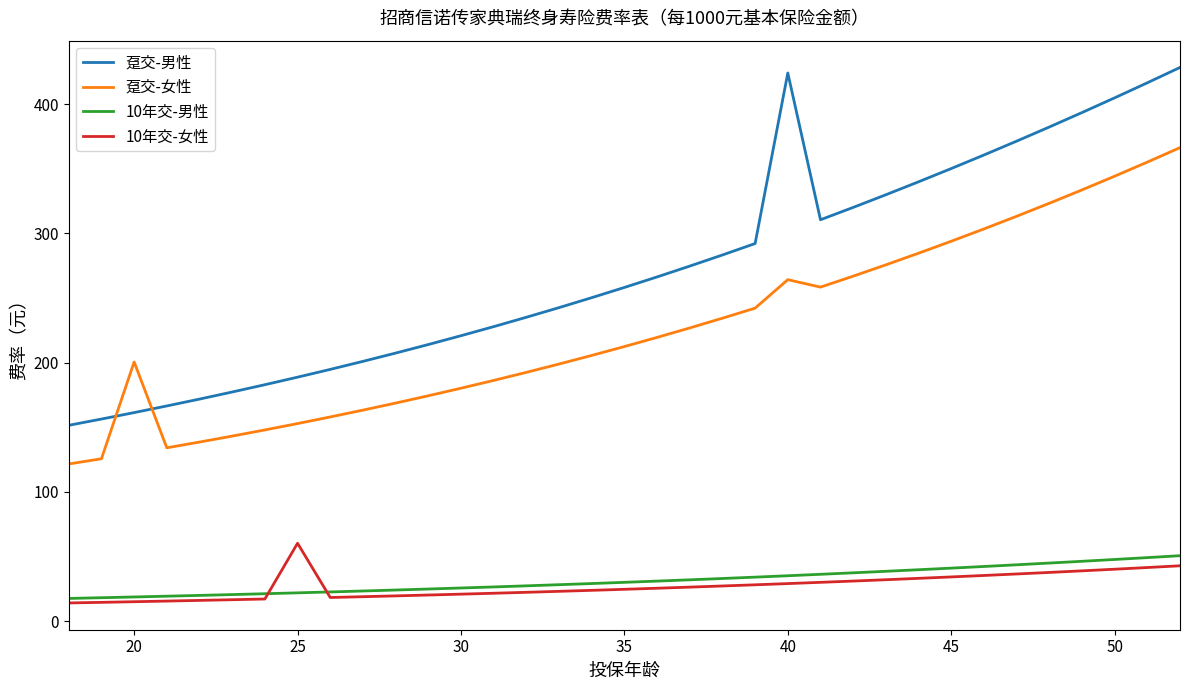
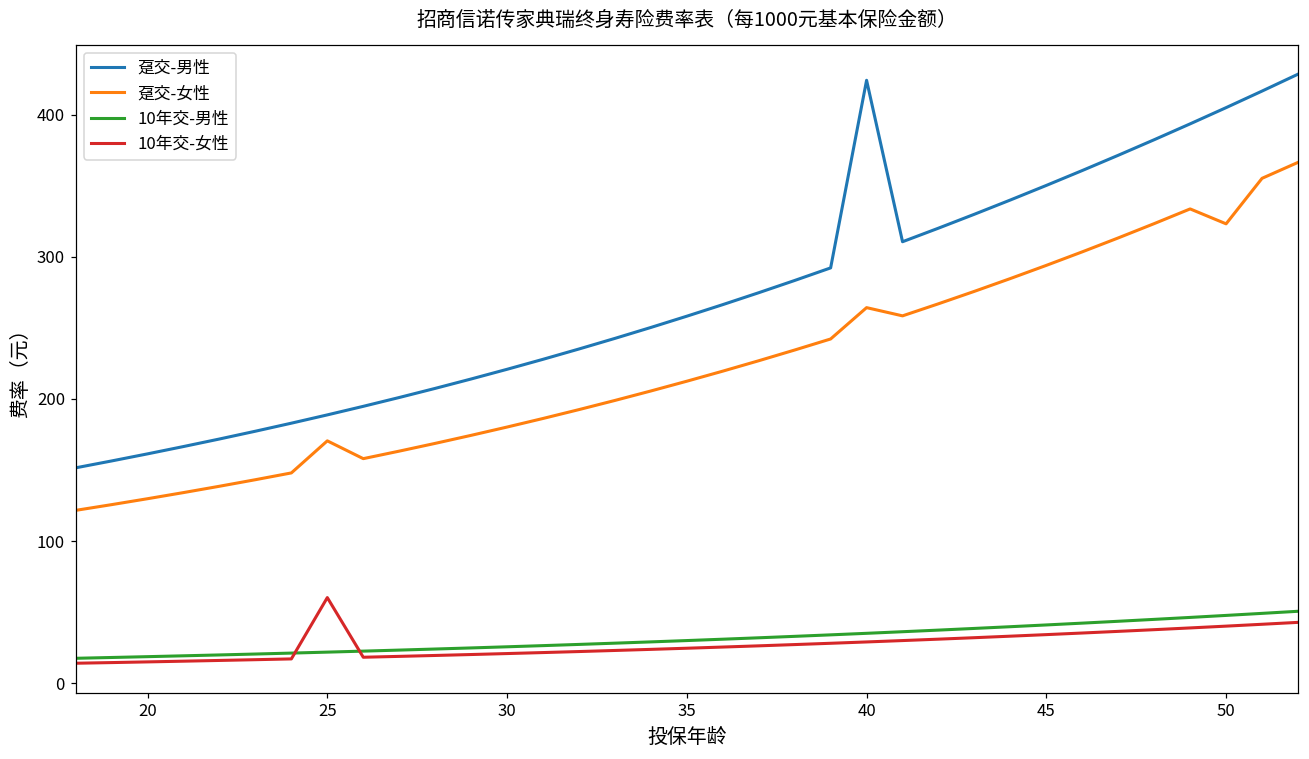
趸交-女性, 20: 201 -> 130
趸交-女性, 25: 153 -> 171
趸交-女性, 50: 344 -> 323
